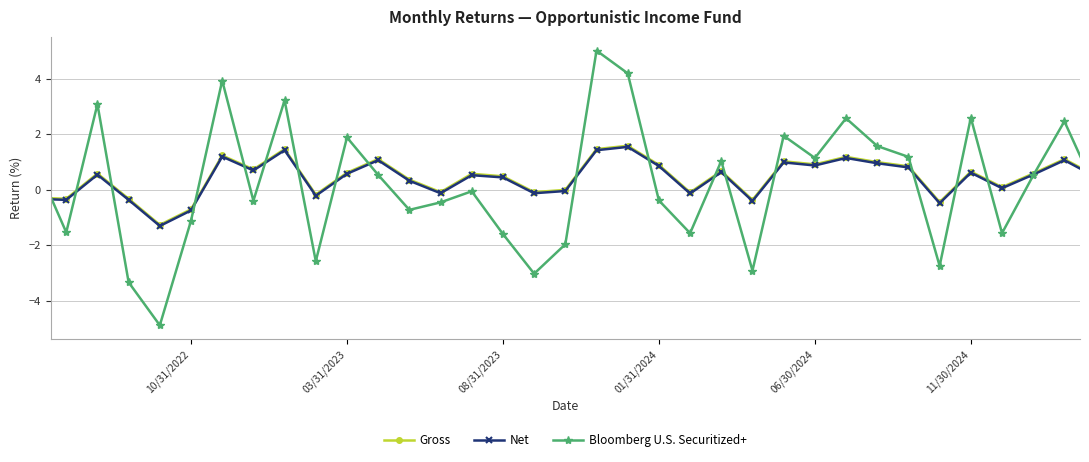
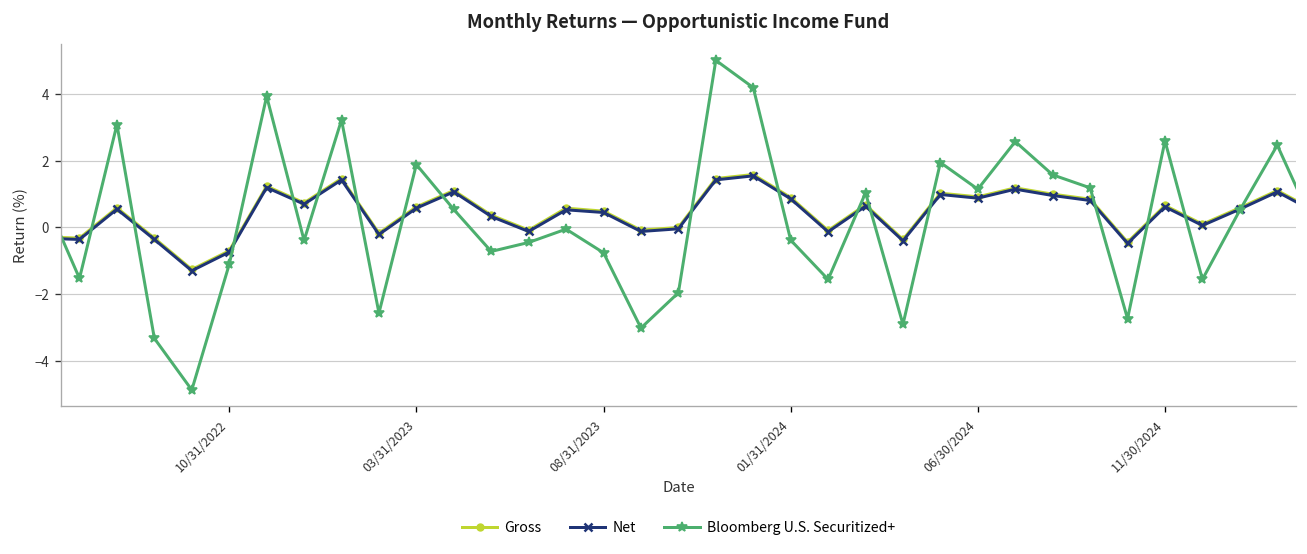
Bloomberg U.S. Securitized+, 08/31/2023: -1.6 -> -0.8
